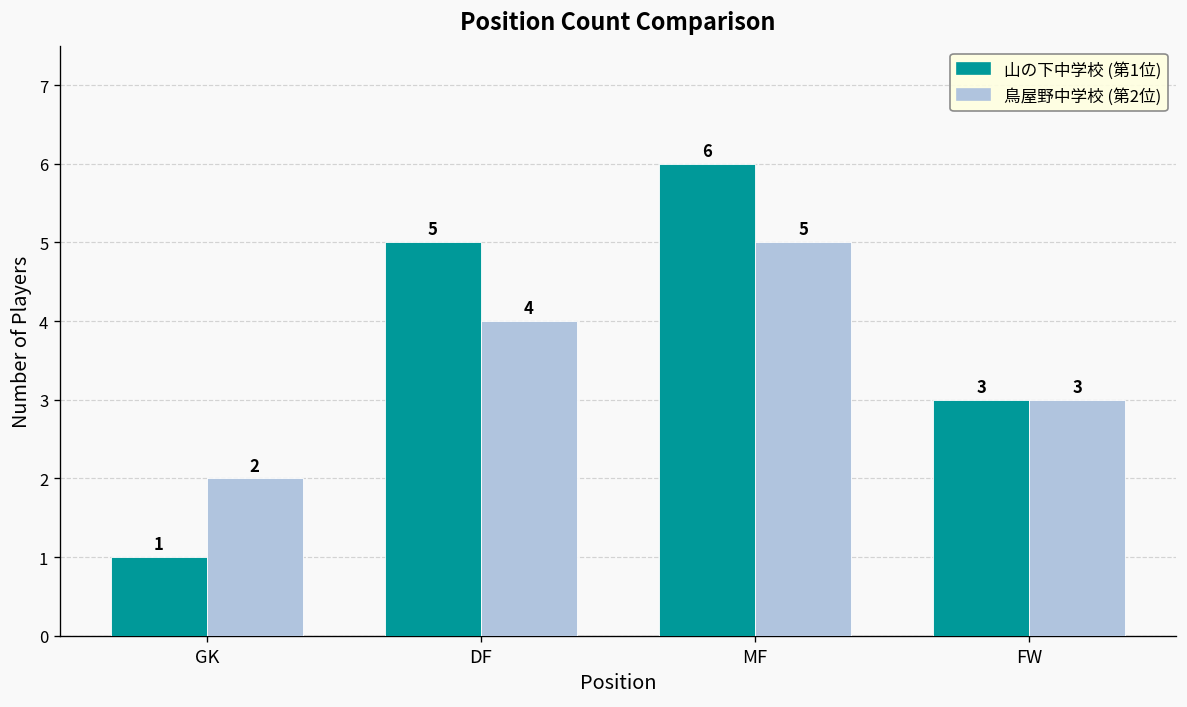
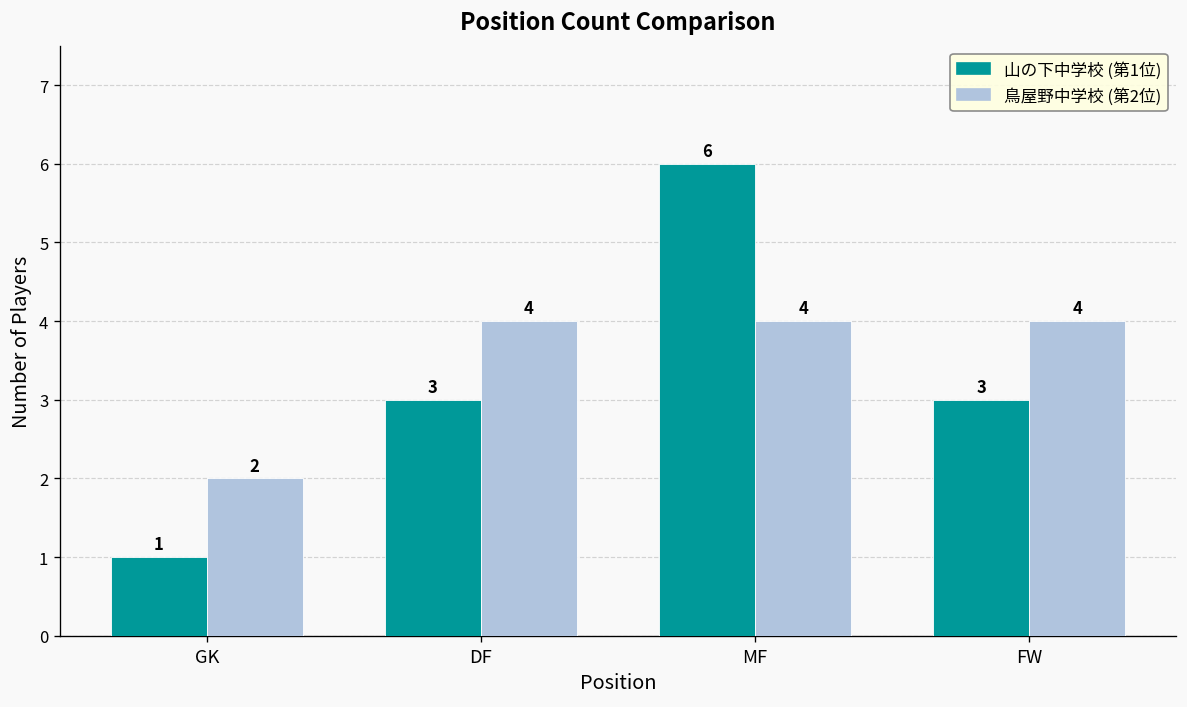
山の下中学校 (第1位), DF: 5 -> 3
鳥屋野中学校 (第2位), MF: 5 -> 4
鳥屋野中学校 (第2位), FW: 3 -> 4
